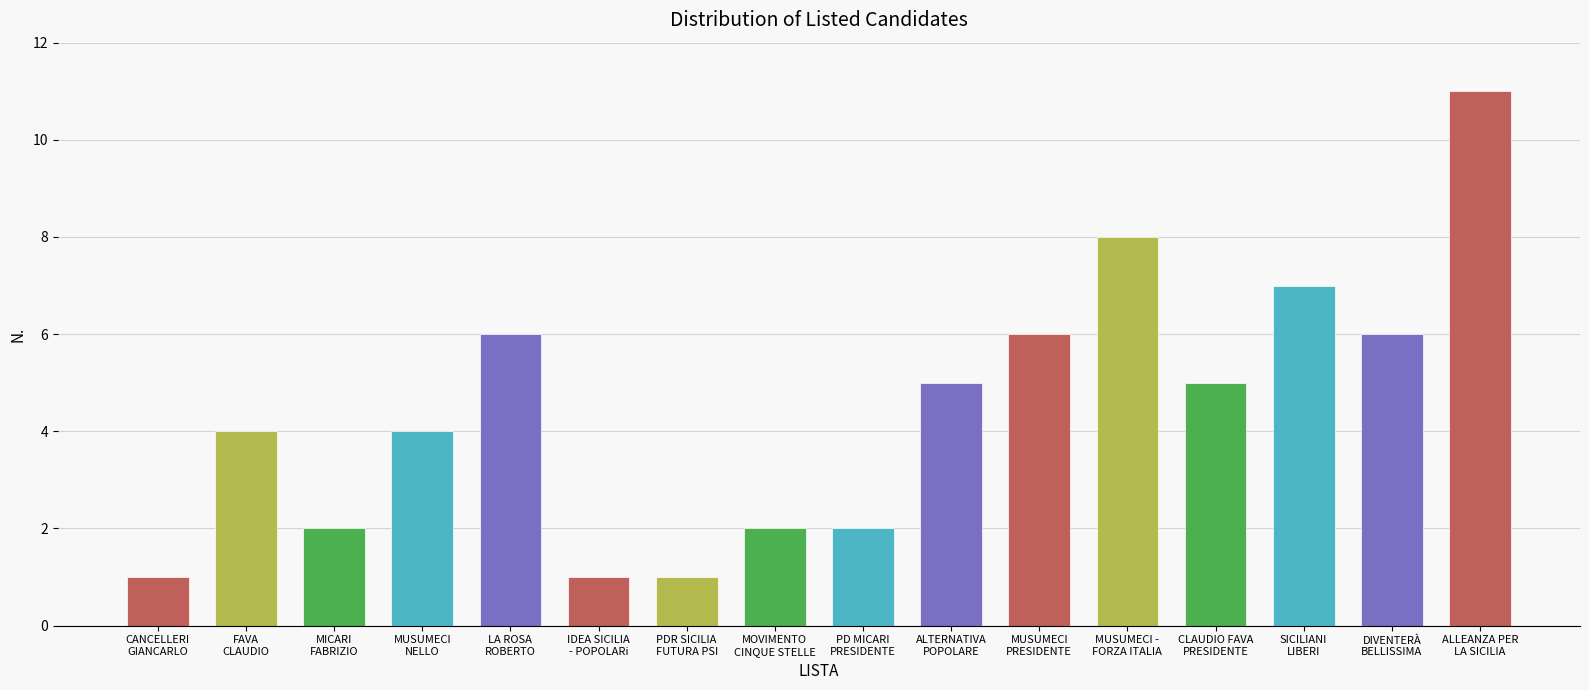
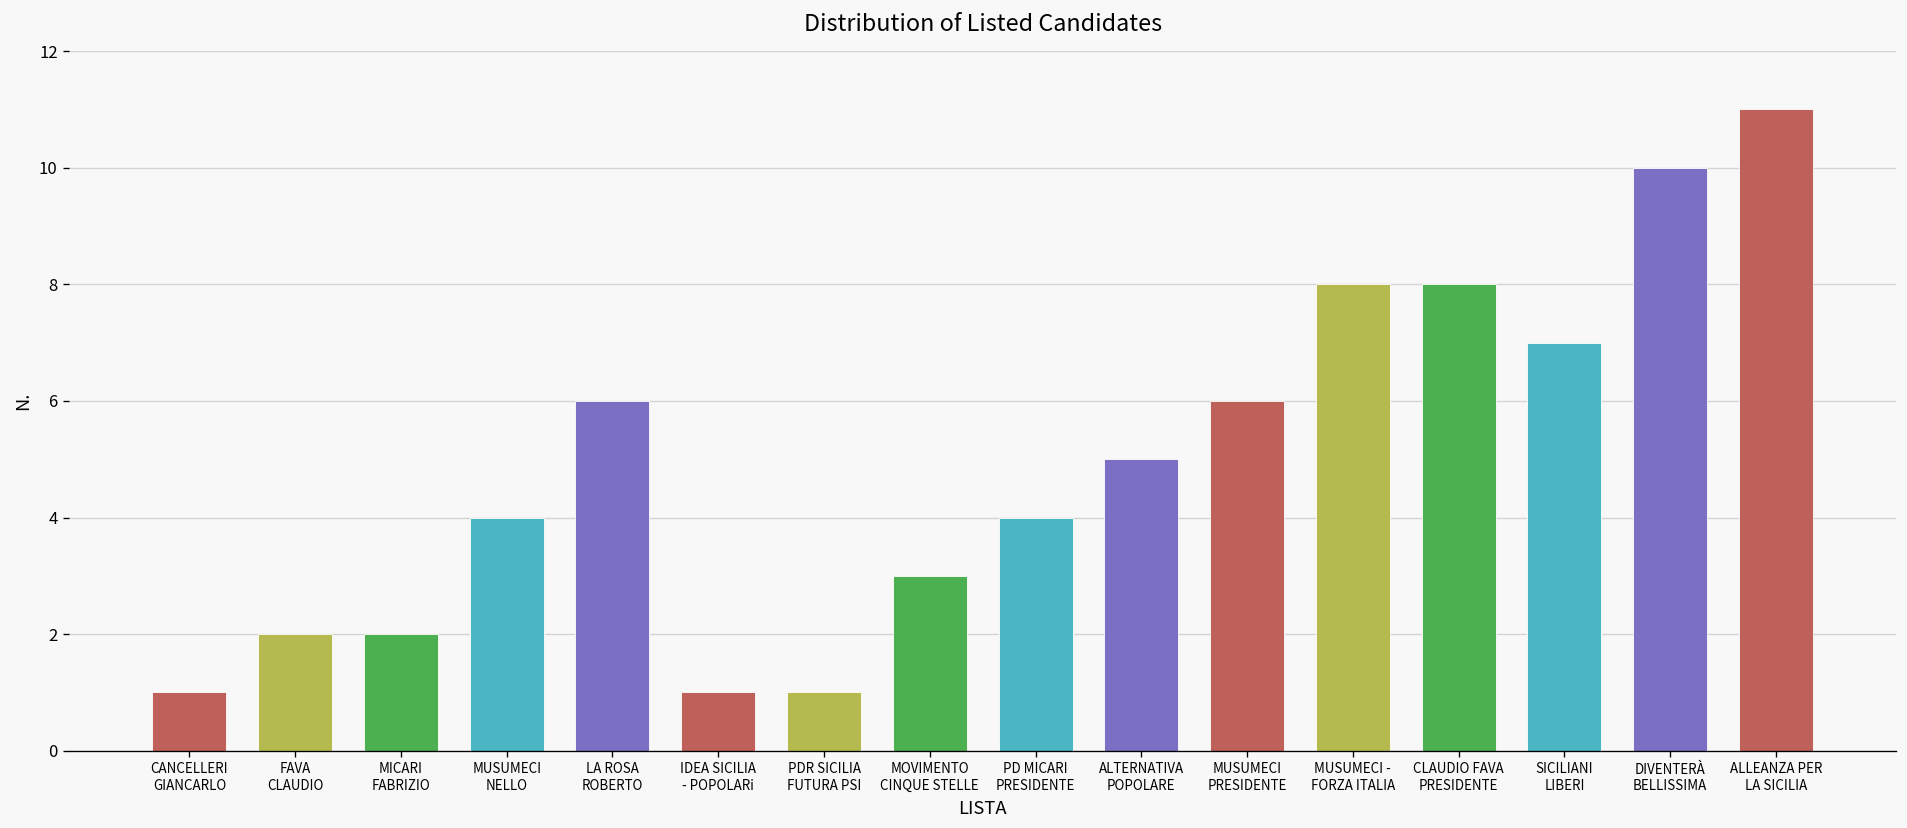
FAVA CLAUDIO: 4 -> 2
MOVIMENTO CINQUE STELLE: 2 -> 3
PD MICARI PRESIDENTE: 2 -> 4
CLAUDIO FAVA PRESIDENTE: 5 -> 8
DIVENTERÀ BELLISSIMA: 6 -> 10
